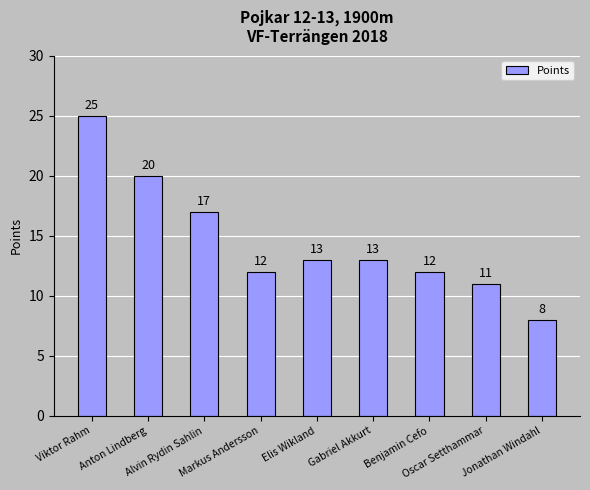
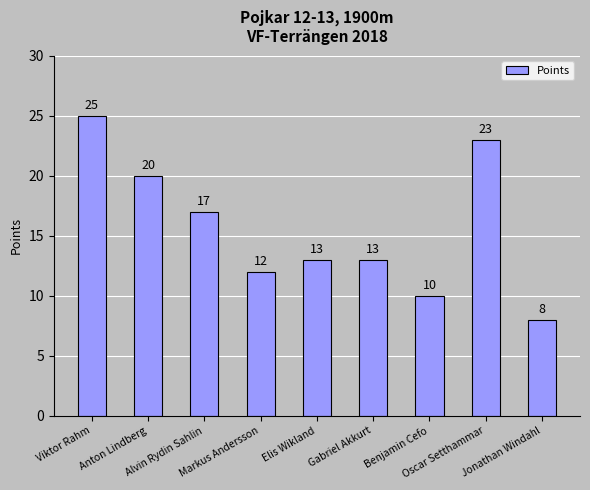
Benjamin Cefo: 12 -> 10
Oscar Setthammar: 11 -> 23
